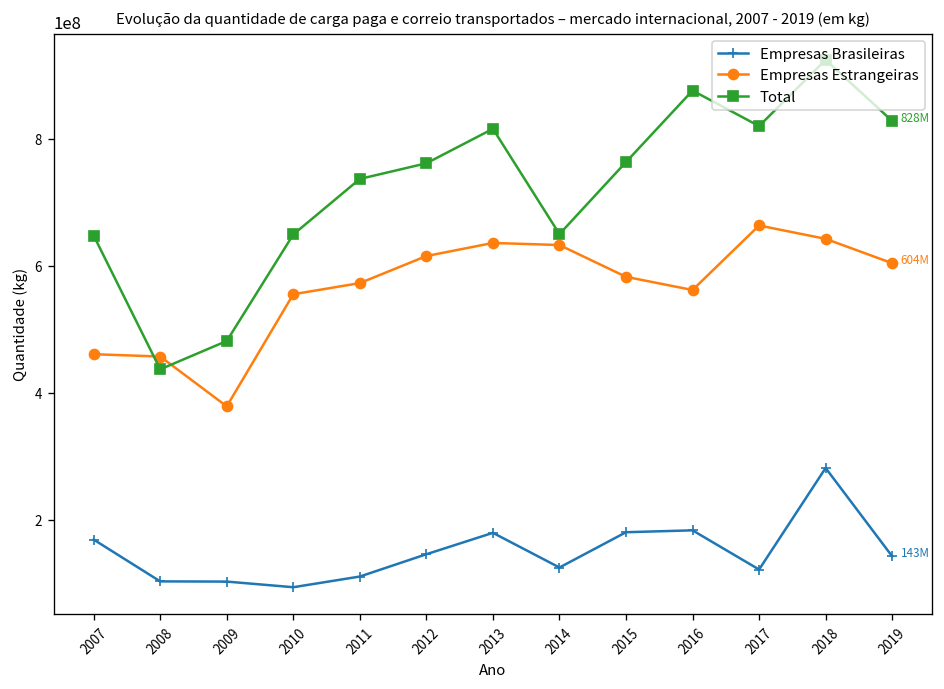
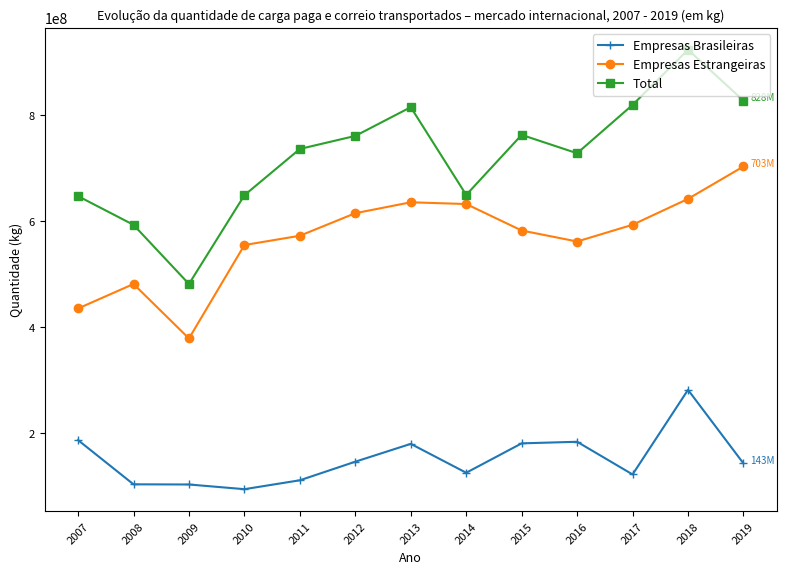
Empresas Brasileiras, 2007: 170000000 -> 190000000
Empresas Estrangeiras, 2007: 460000000 -> 440000000
Empresas Estrangeiras, 2008: 460000000 -> 480000000
Total, 2008: 440000000 -> 590000000
Total, 2016: 880000000 -> 730000000
Empresas Estrangeiras, 2017: 660000000 -> 590000000
Empresas Estrangeiras, 2019: 604M -> 703M
